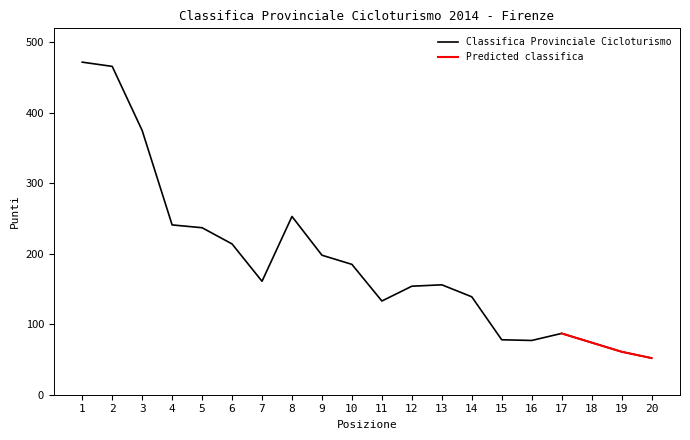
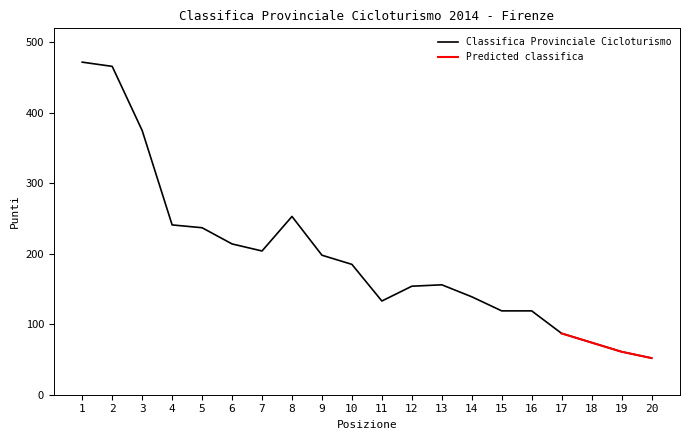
Classifica Provinciale Cicloturismo, 7: 160 -> 200
Classifica Provinciale Cicloturismo, 15: 80 -> 120
Classifica Provinciale Cicloturismo, 16: 80 -> 120
